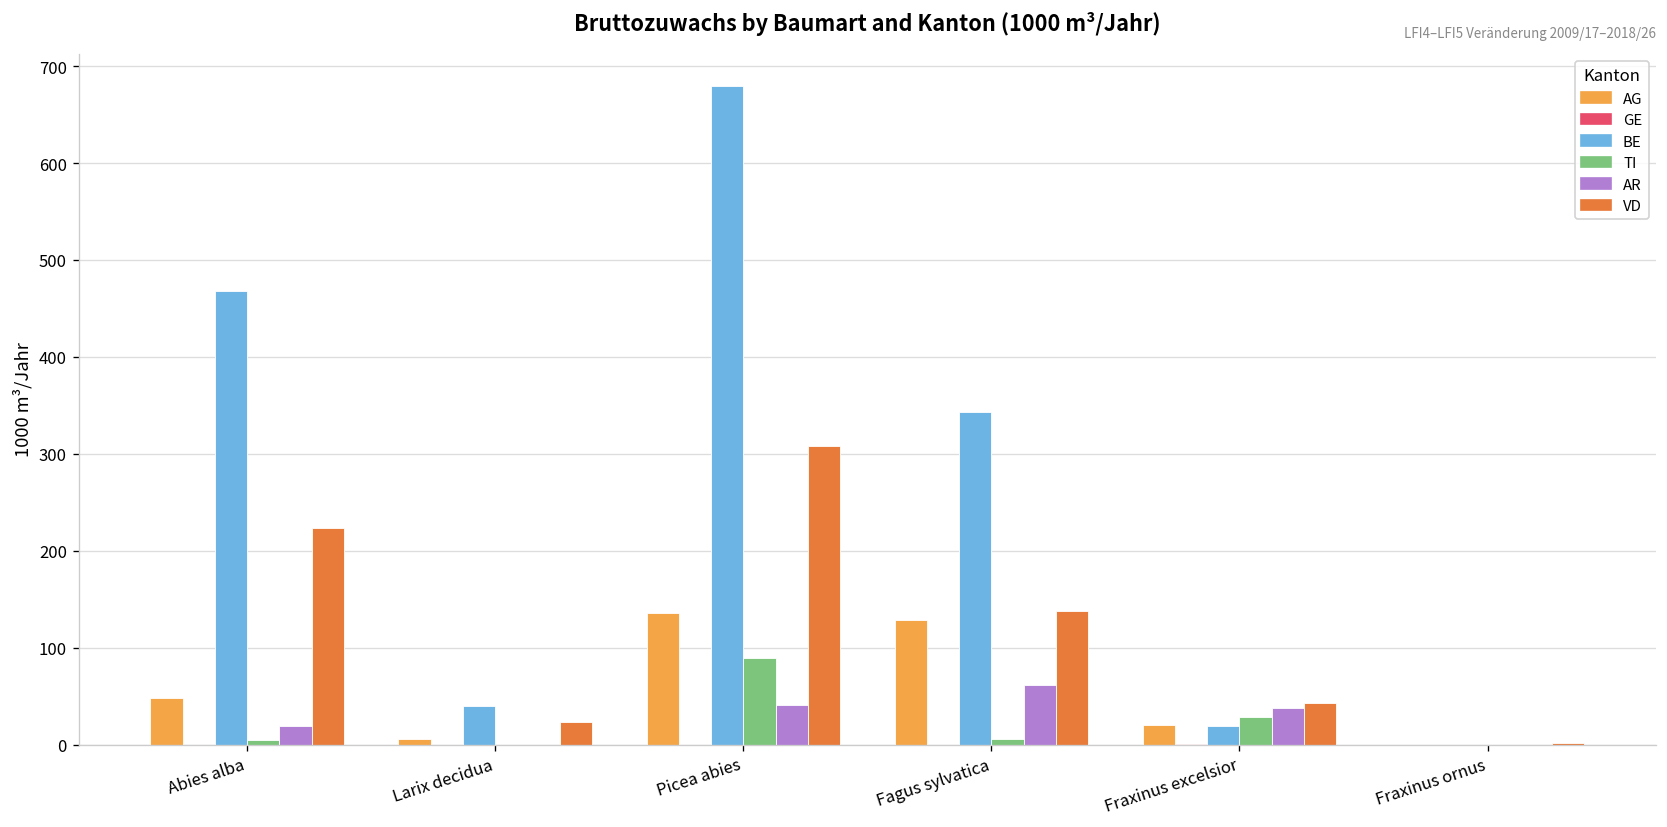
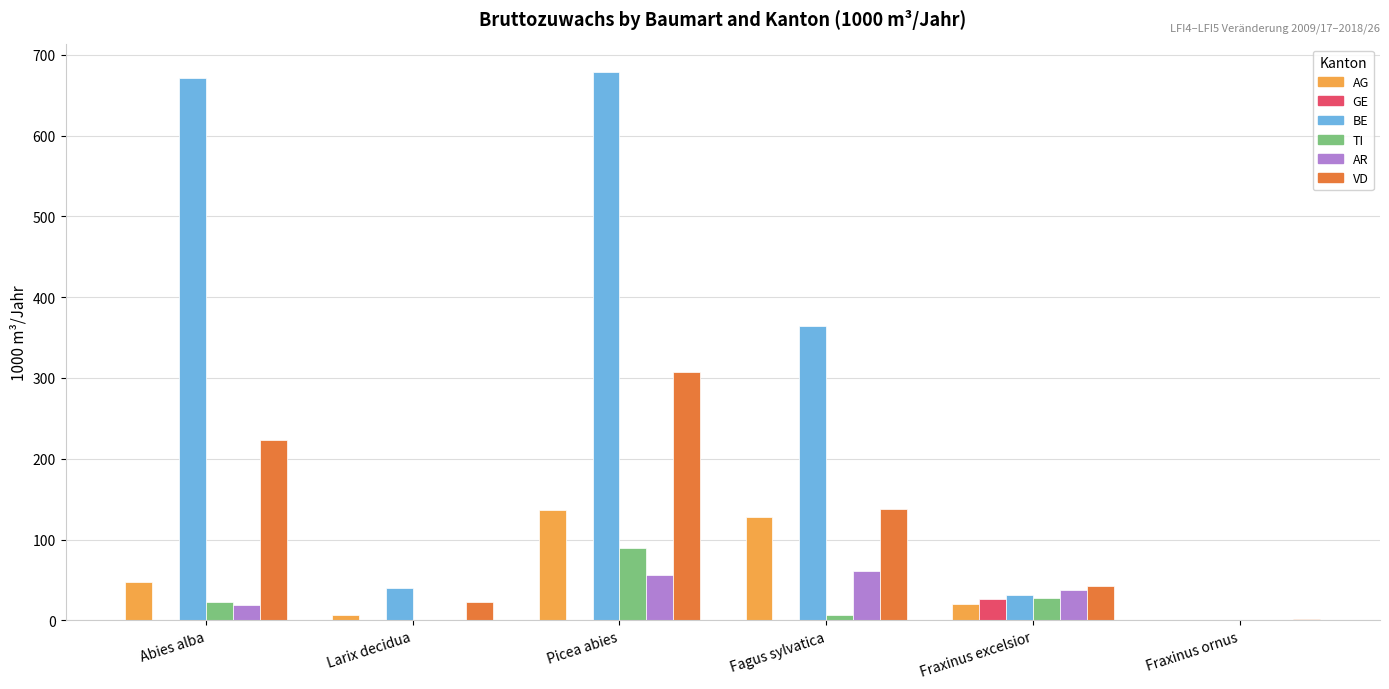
BE, Abies alba: 470 -> 670
TI, Abies alba: 10 -> 20
AR, Picea abies: 40 -> 60
BE, Fagus sylvatica: 340 -> 360
GE, Fraxinus excelsior: 0 -> 30
BE, Fraxinus excelsior: 20 -> 30
